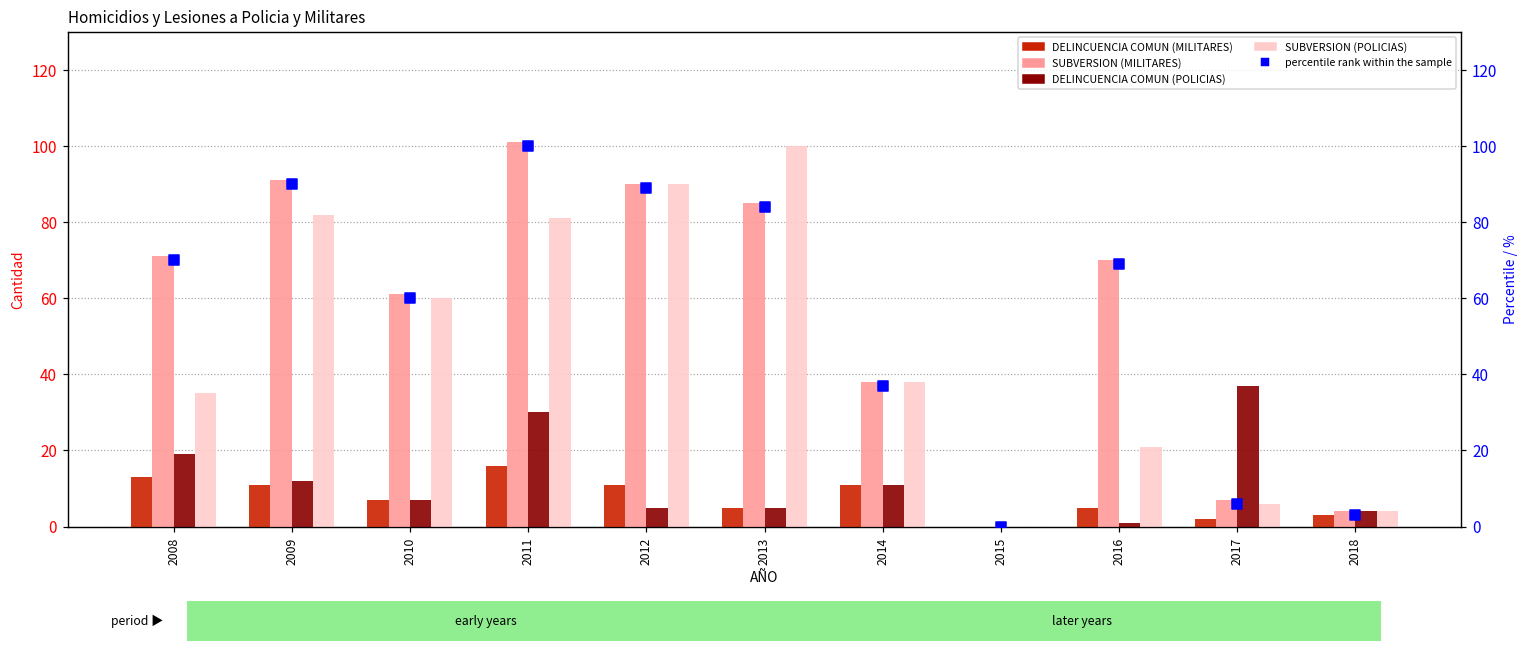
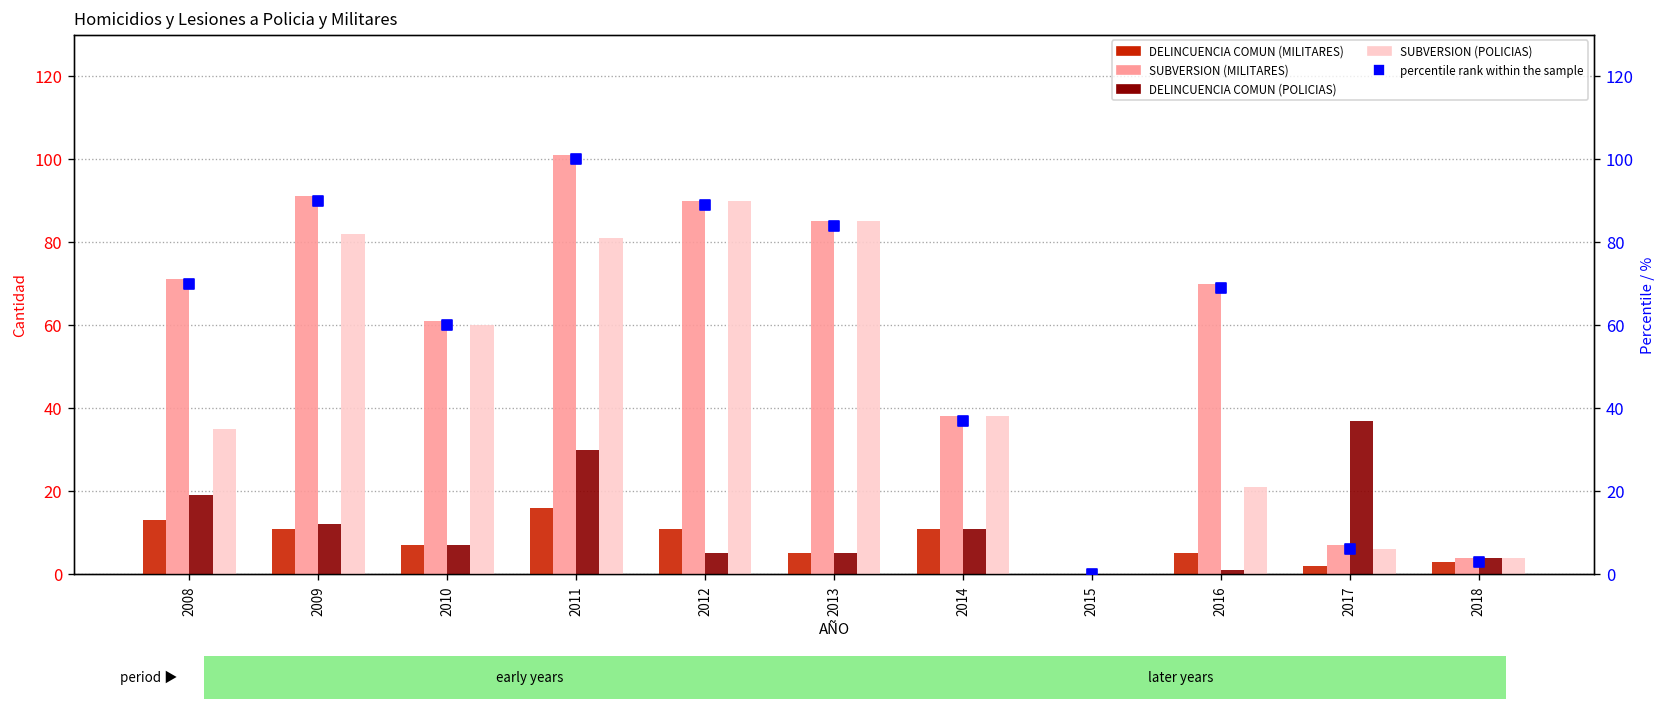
SUBVERSION (POLICIAS), 2013: 100 -> 85
